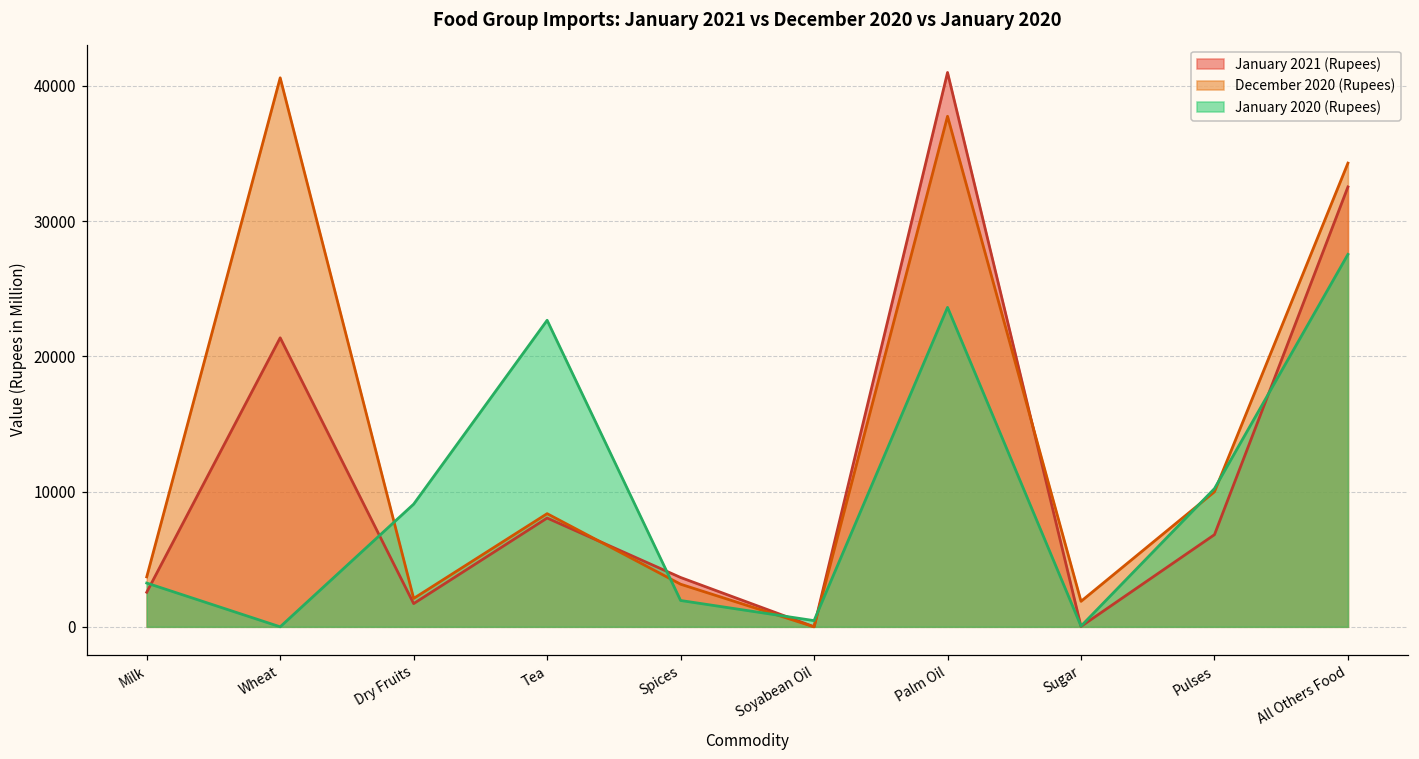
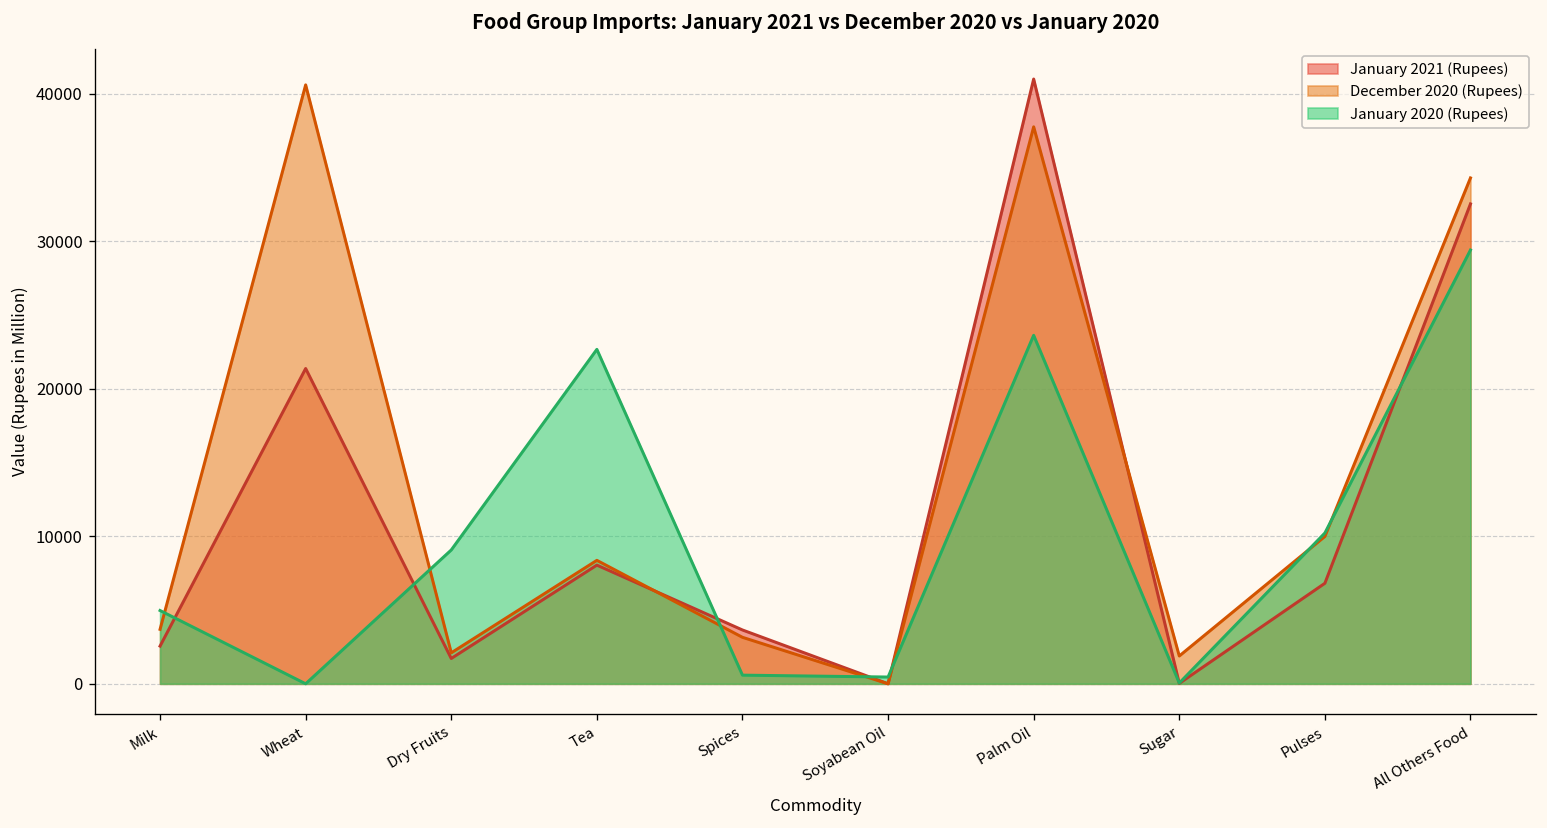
January 2020 (Rupees), Milk: 3200 -> 5000
January 2020 (Rupees), Spices: 1900 -> 600
January 2020 (Rupees), All Others Food: 27500 -> 29400
